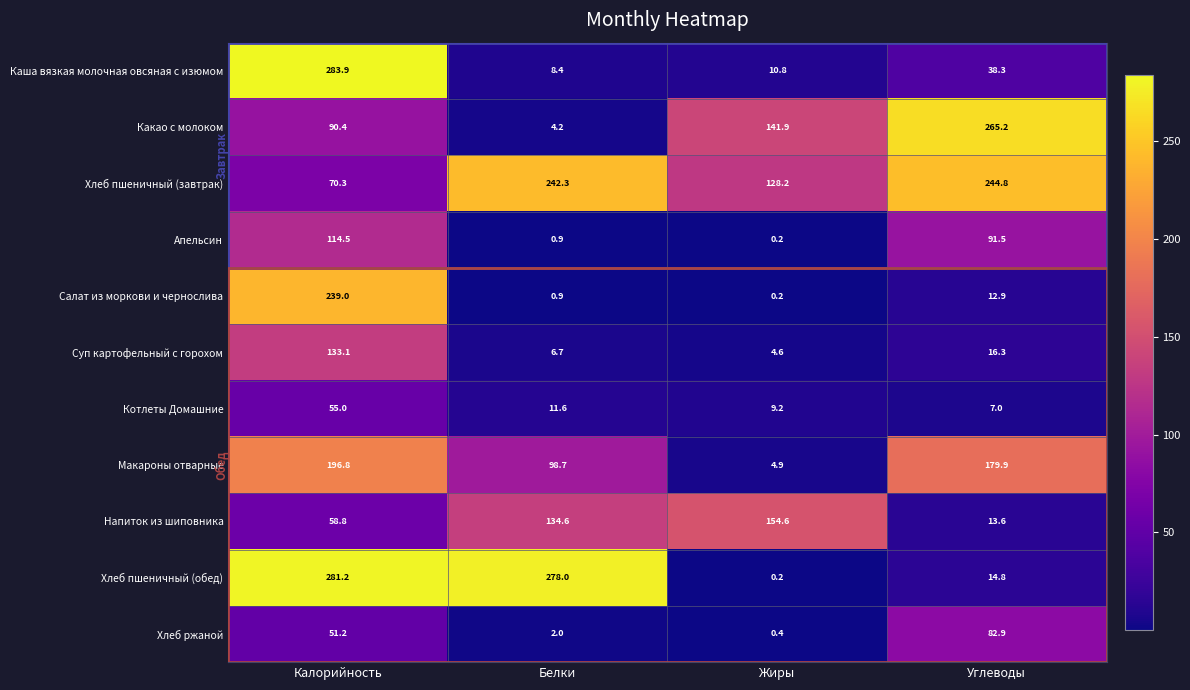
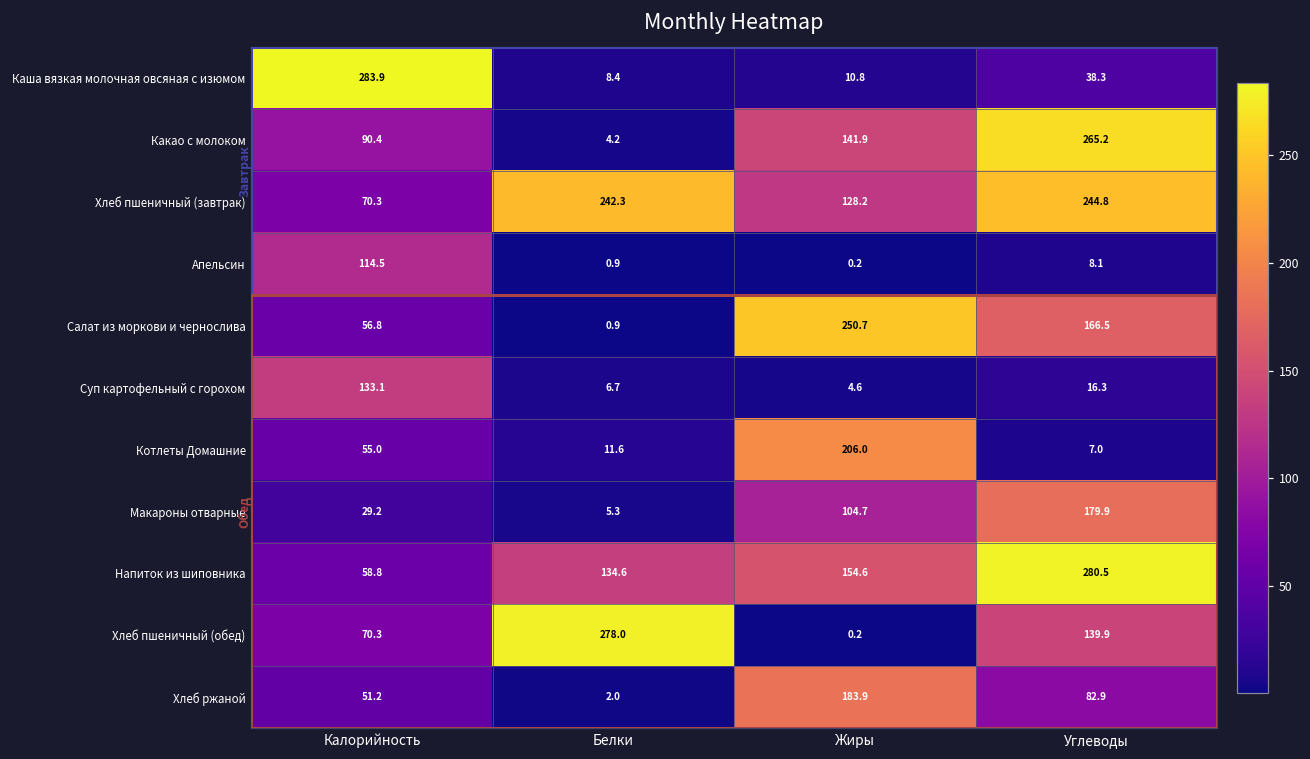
Апельсин, Углеводы: 91.5 -> 8.1
Салат из моркови и чернослива, Калорийность: 239.0 -> 56.8
Салат из моркови и чернослива, Жиры: 0.2 -> 250.7
Салат из моркови и чернослива, Углеводы: 12.9 -> 166.5
Котлеты Домашние, Жиры: 9.2 -> 206.0
Макароны отварные, Калорийность: 196.8 -> 29.2
Макароны отварные, Белки: 98.7 -> 5.3
Макароны отварные, Жиры: 4.9 -> 104.7
Напиток из шиповника, Углеводы: 13.6 -> 280.5
Хлеб пшеничный (обед), Калорийность: 281.2 -> 70.3
Хлеб пшеничный (обед), Углеводы: 14.8 -> 139.9
Хлеб ржаной, Жиры: 0.4 -> 183.9
